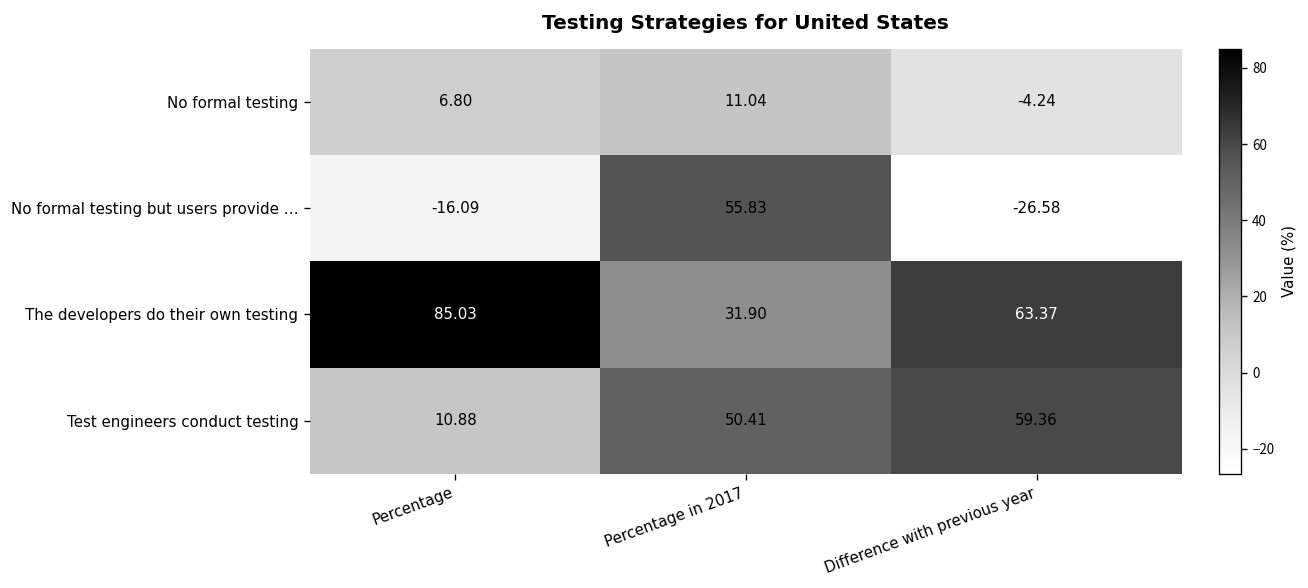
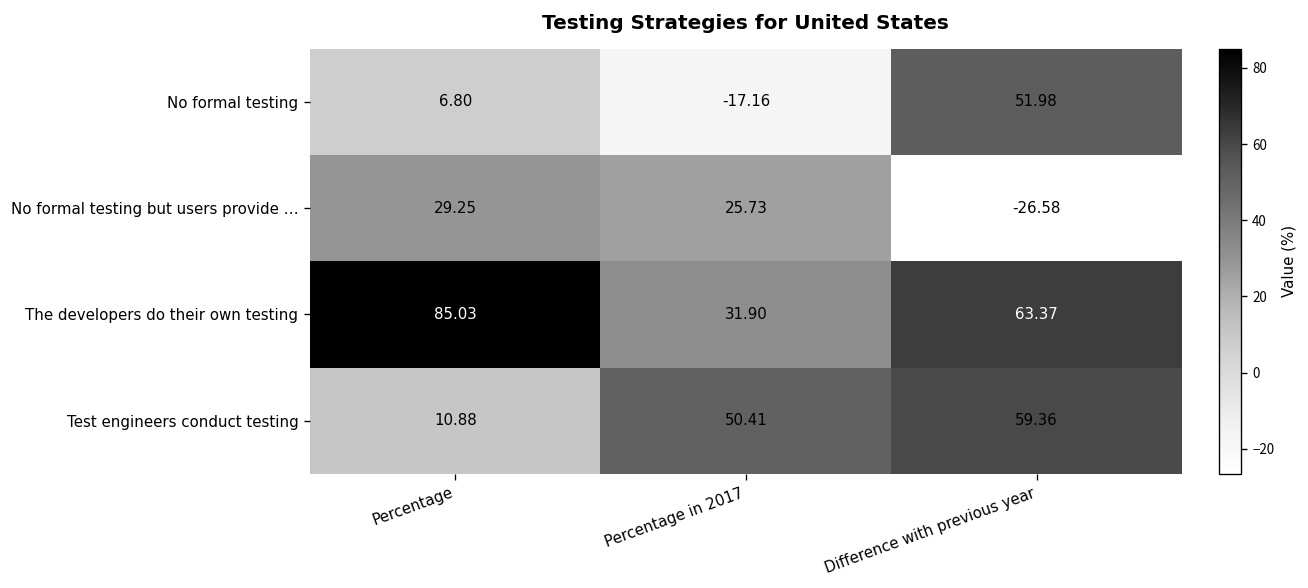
No formal testing, Percentage in 2017: 11.04 -> -17.16
No formal testing, Difference with previous year: -4.24 -> 51.98
No formal testing but users provide …, Percentage: -16.09 -> 29.25
No formal testing but users provide …, Percentage in 2017: 55.83 -> 25.73
